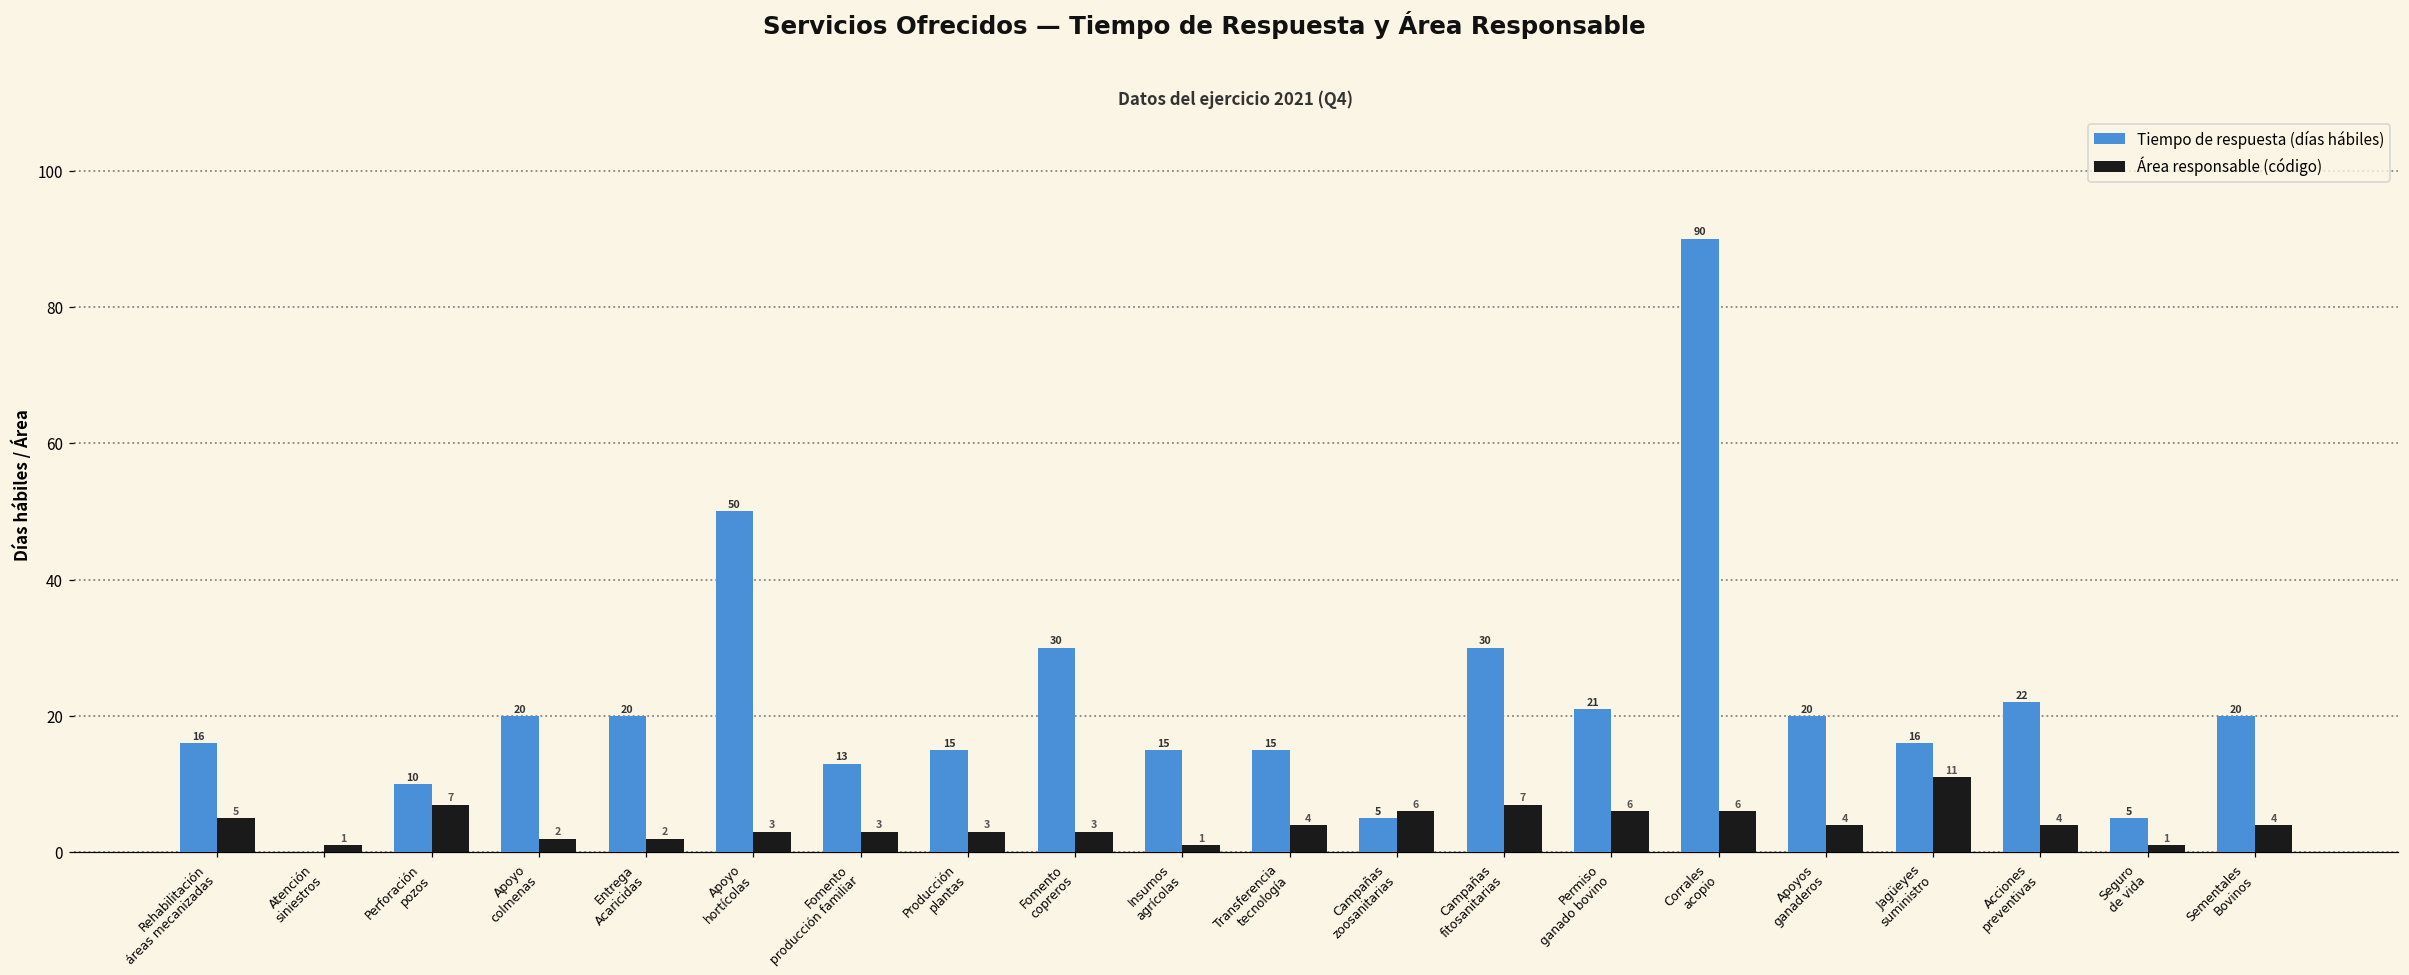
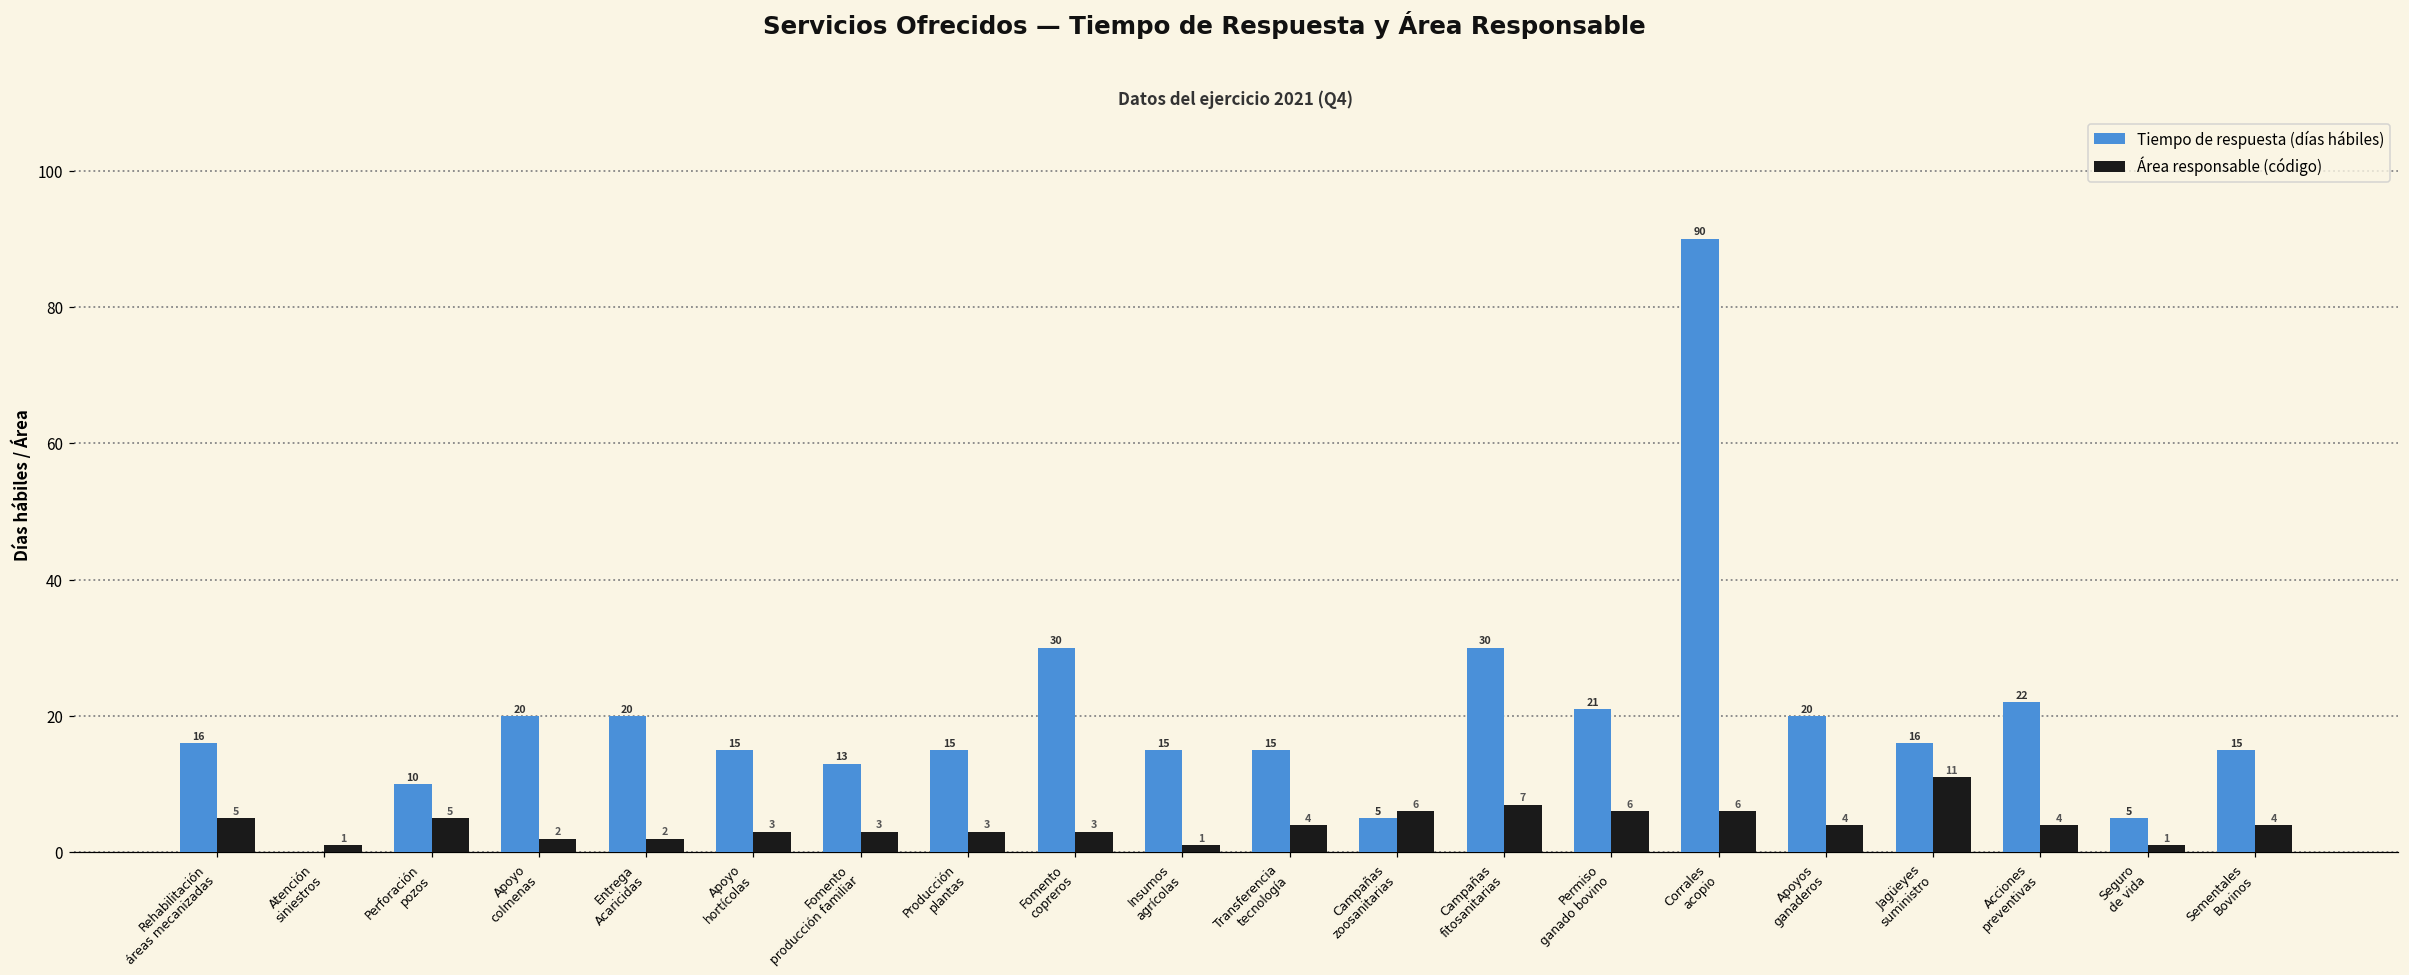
Área responsable (código), Perforación pozos: 7 -> 5
Tiempo de respuesta (días hábiles), Apoyo hortícolas: 50 -> 15
Tiempo de respuesta (días hábiles), Sementales Bovinos: 20 -> 15
